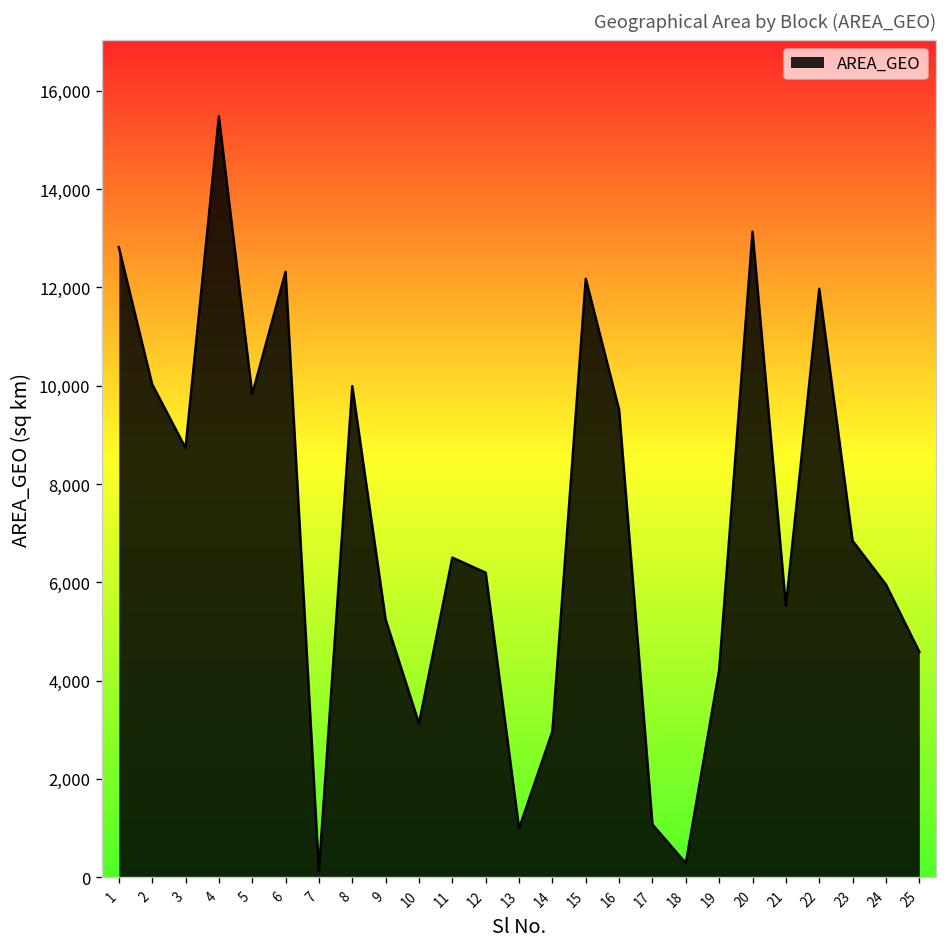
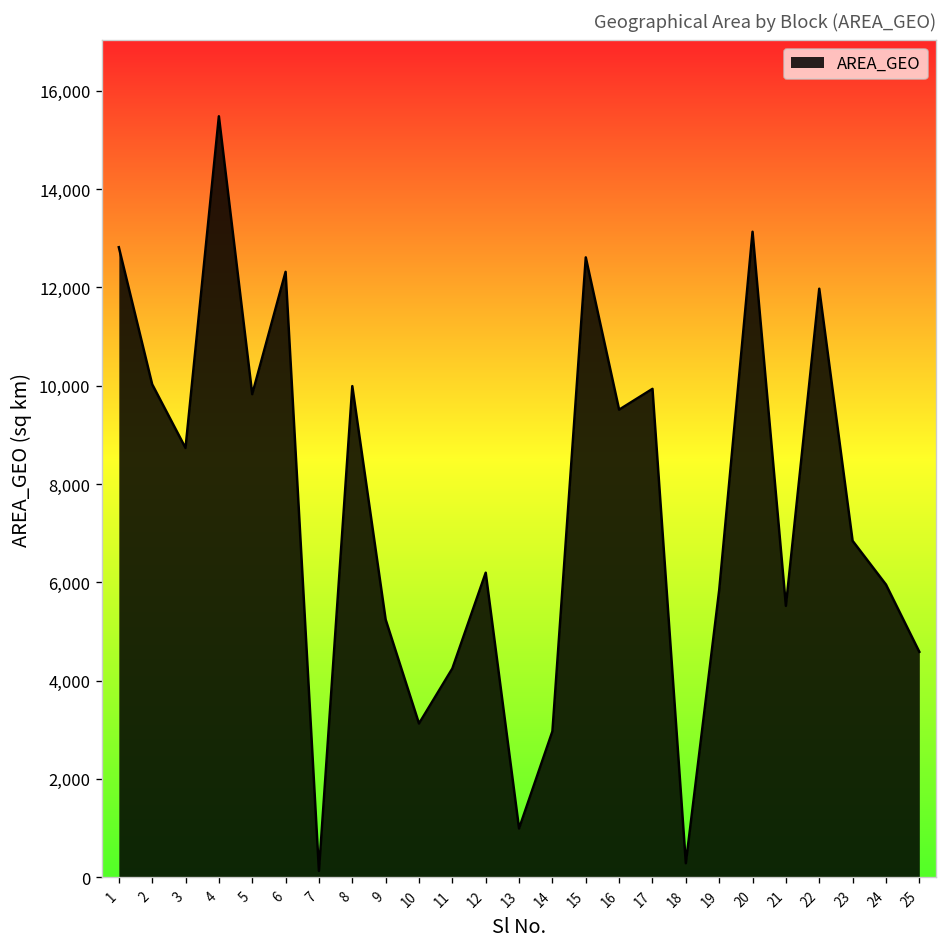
11: 6,500 -> 4,200
15: 12,200 -> 12,600
17: 1,100 -> 9,900
19: 4,200 -> 5,800
